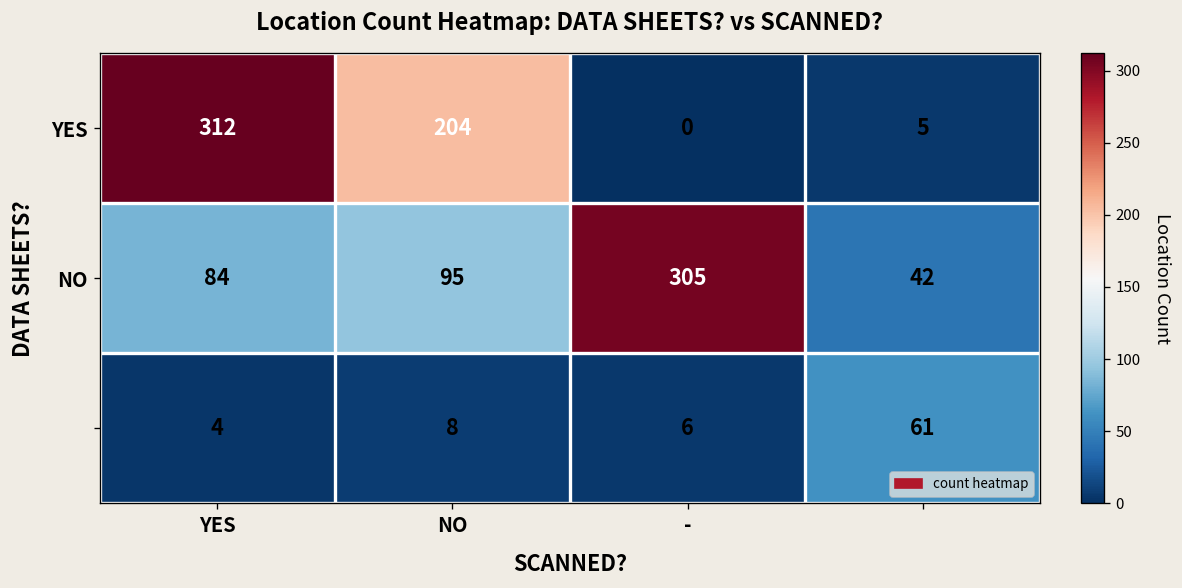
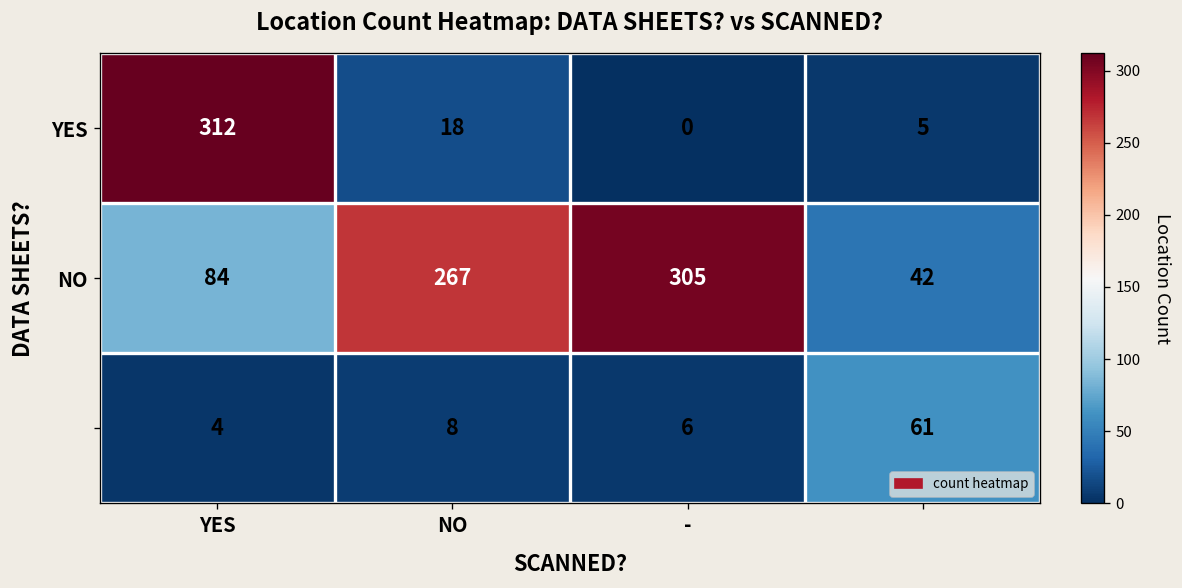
YES, NO: 204 -> 18
NO, NO: 95 -> 267
